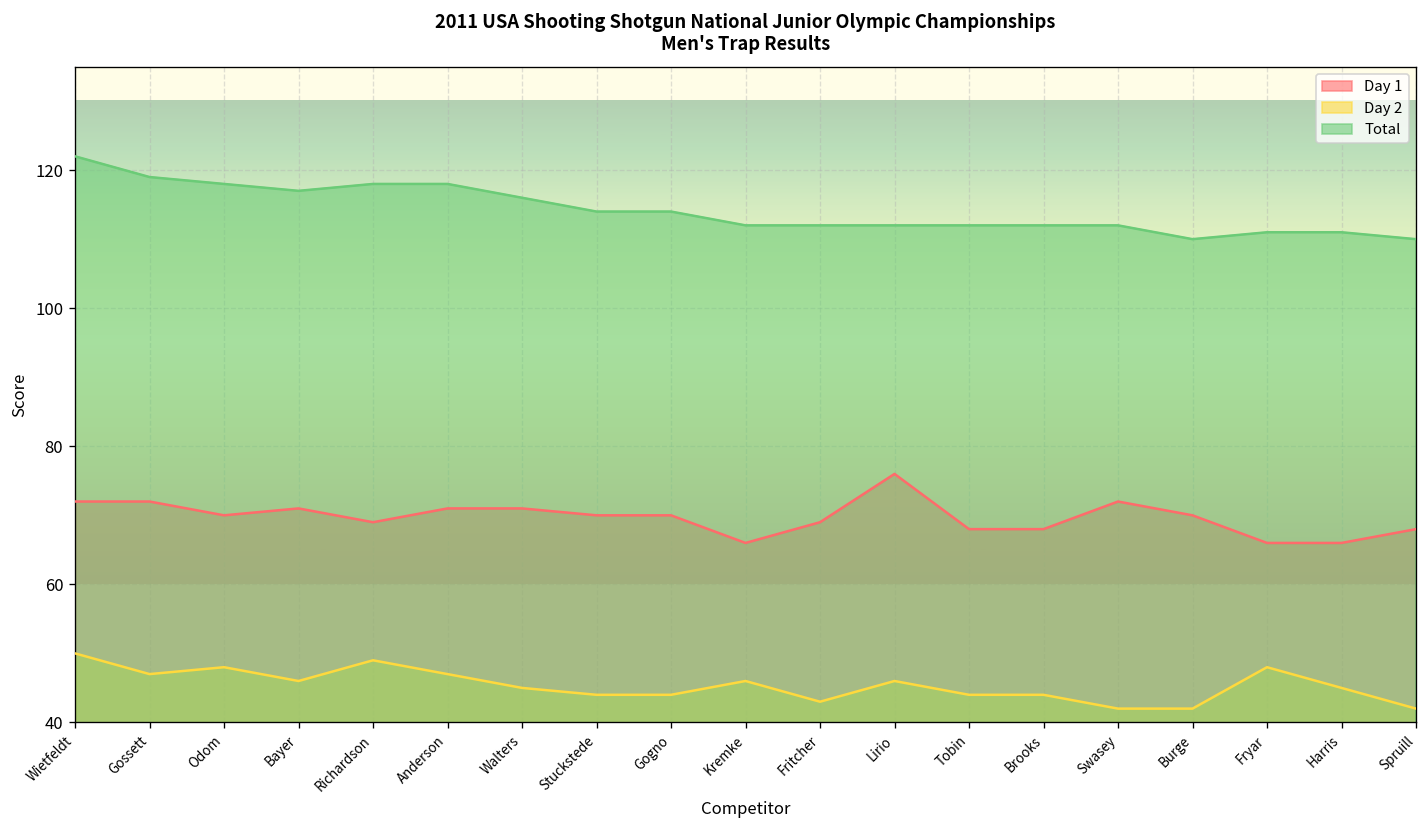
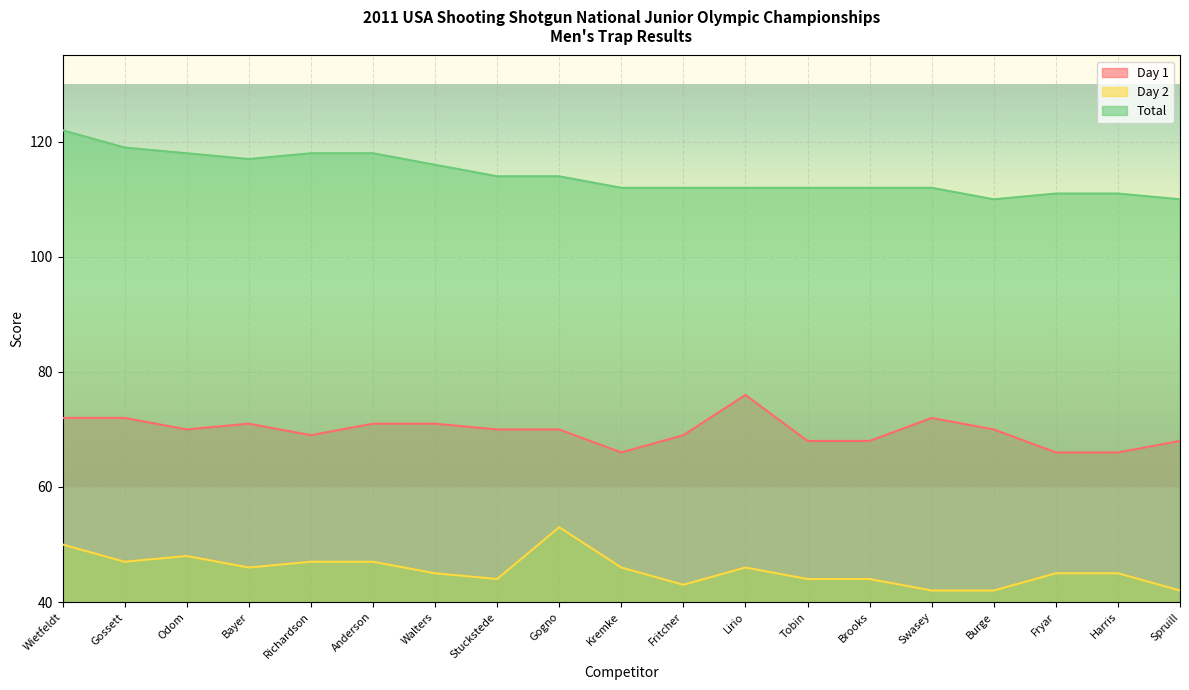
Day 2, Richardson: 49 -> 47
Day 2, Gogno: 44 -> 53
Day 2, Fryar: 48 -> 45
